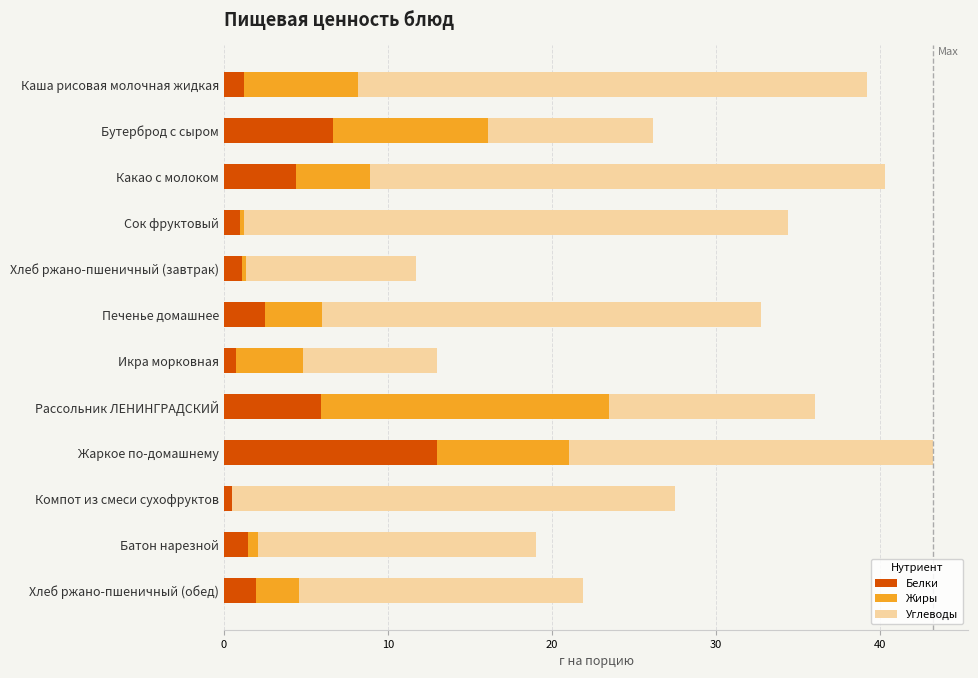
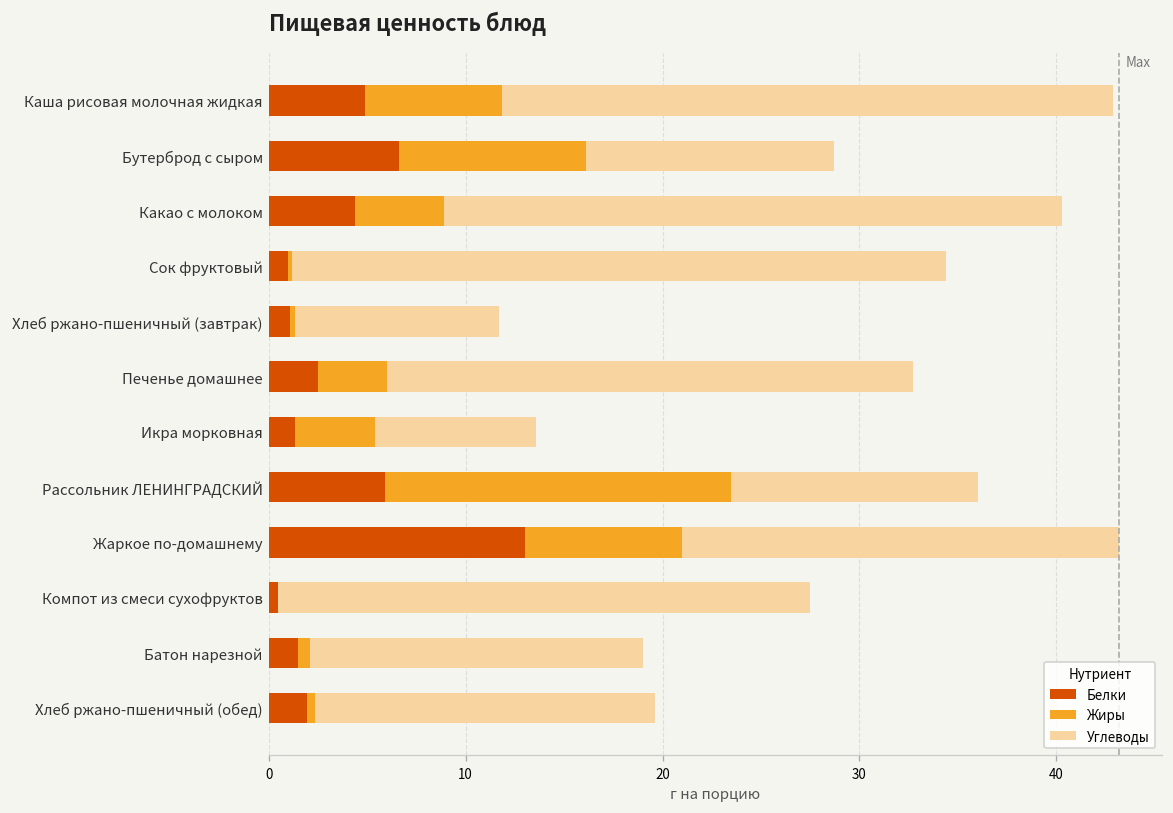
Белки, Каша рисовая молочная жидкая: 1.2 -> 4.9
Углеводы, Бутерброд с сыром: 10.1 -> 12.6
Белки, Икра морковная: 0.8 -> 1.4
Жиры, Хлеб ржано-пшеничный (обед): 2.6 -> 0.4
